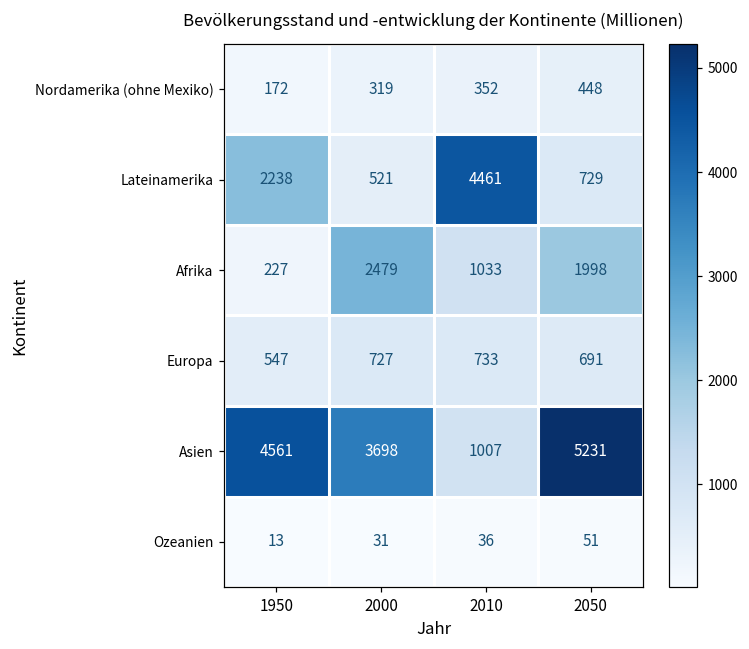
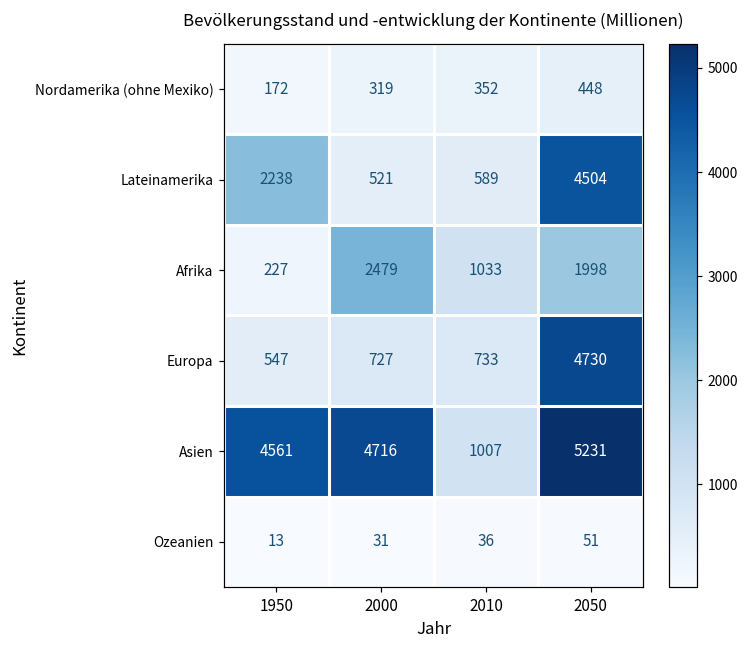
Lateinamerika, 2010: 4461 -> 589
Lateinamerika, 2050: 729 -> 4504
Europa, 2050: 691 -> 4730
Asien, 2000: 3698 -> 4716
